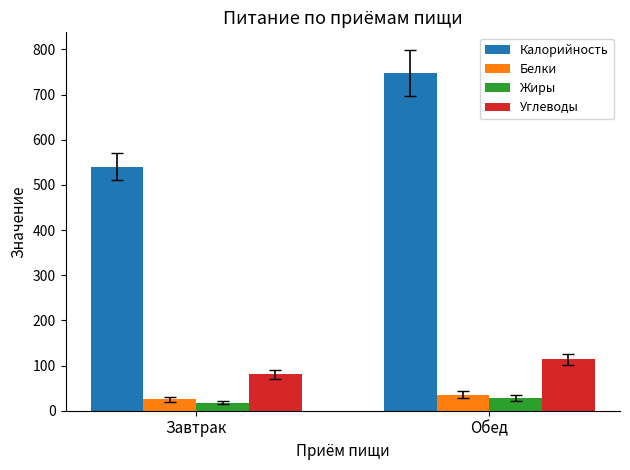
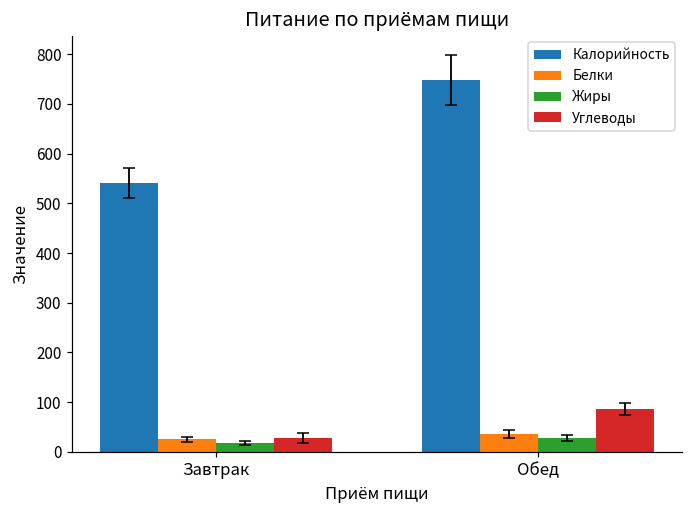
Углеводы, Завтрак: 80 -> 30
Углеводы, Обед: 110 -> 90
